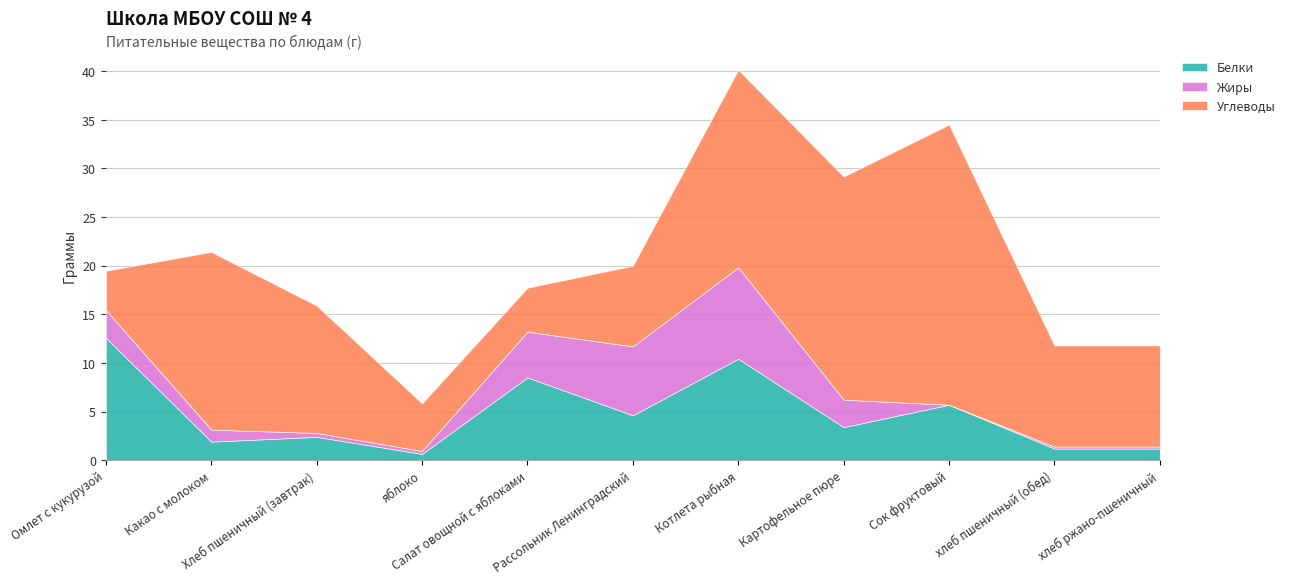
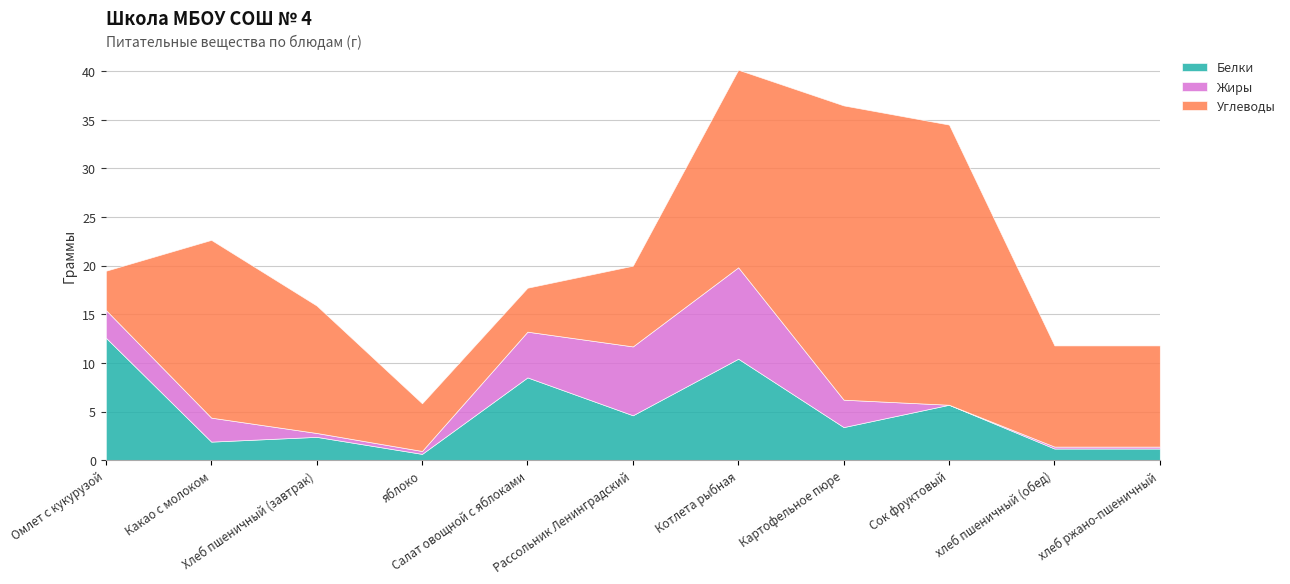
Жиры, Какао с молоком: 1 -> 2
Углеводы, Картофельное пюре: 23 -> 30
